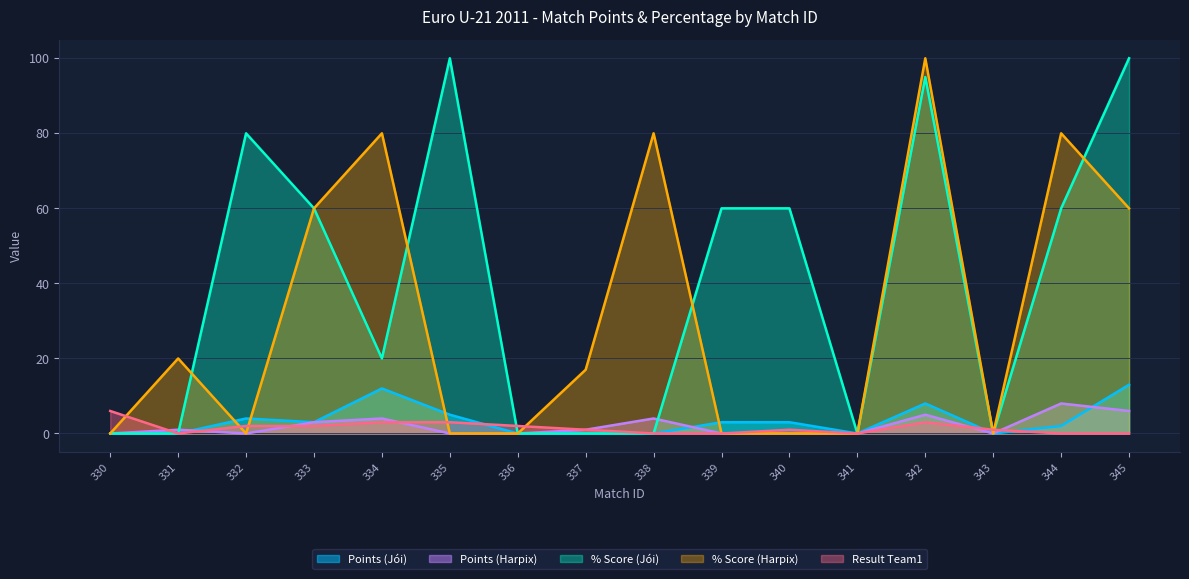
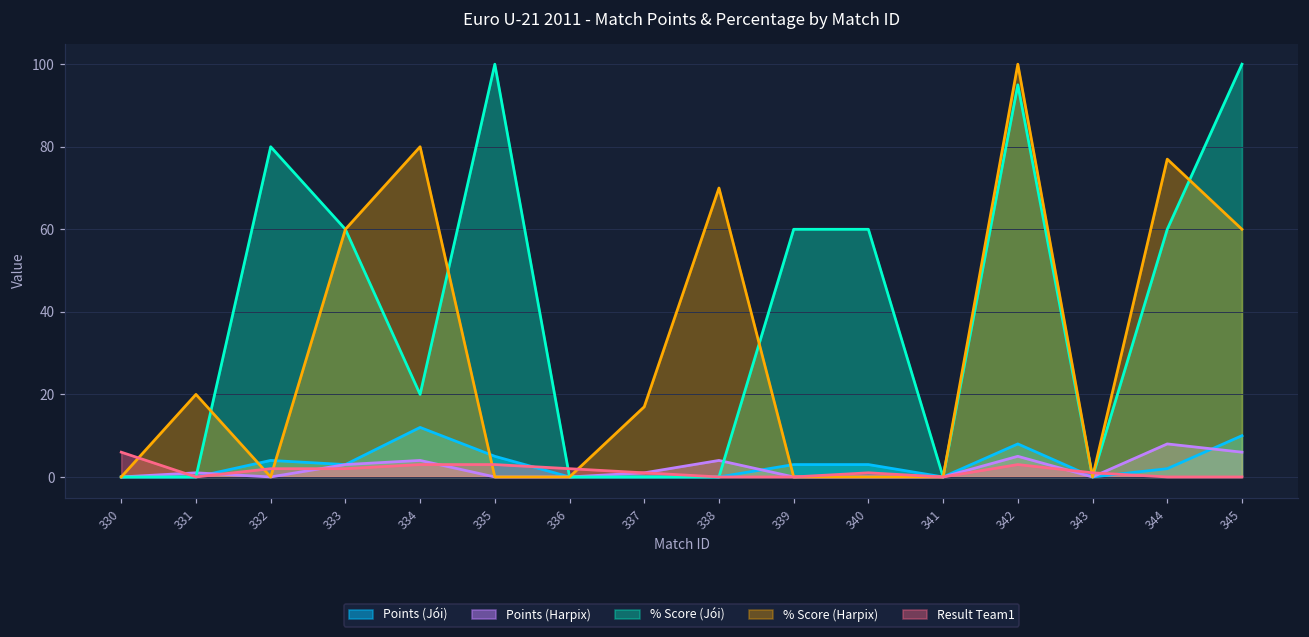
% Score (Harpix), 338: 80 -> 70
% Score (Harpix), 344: 80 -> 77
Points (Jói), 345: 13 -> 10
